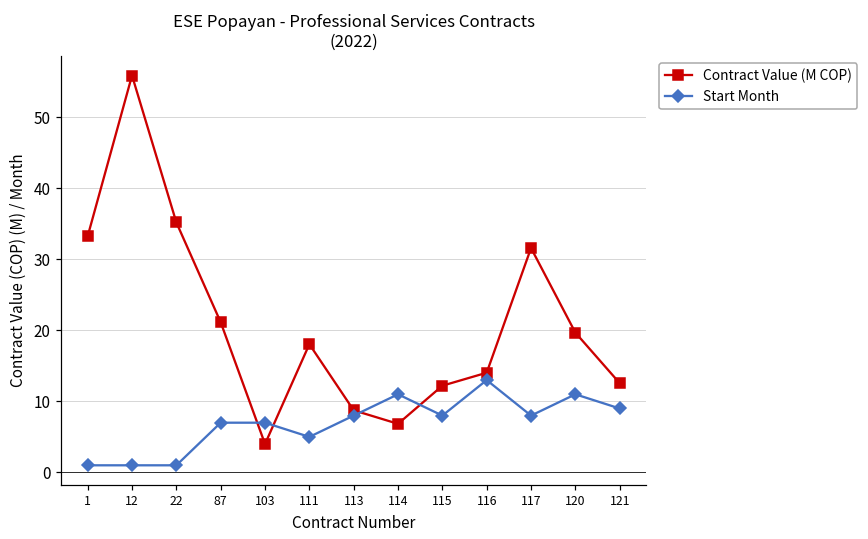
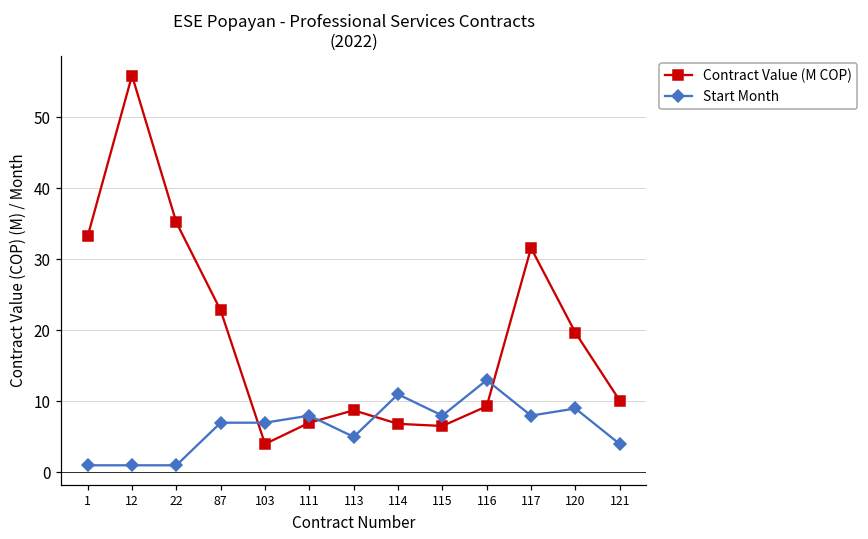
Contract Value (M COP), 87: 21 -> 23
Contract Value (M COP), 111: 18 -> 7
Start Month, 111: 5 -> 8
Start Month, 113: 8 -> 5
Contract Value (M COP), 115: 12 -> 7
Contract Value (M COP), 116: 14 -> 9
Start Month, 120: 11 -> 9
Contract Value (M COP), 121: 13 -> 10
Start Month, 121: 9 -> 4
